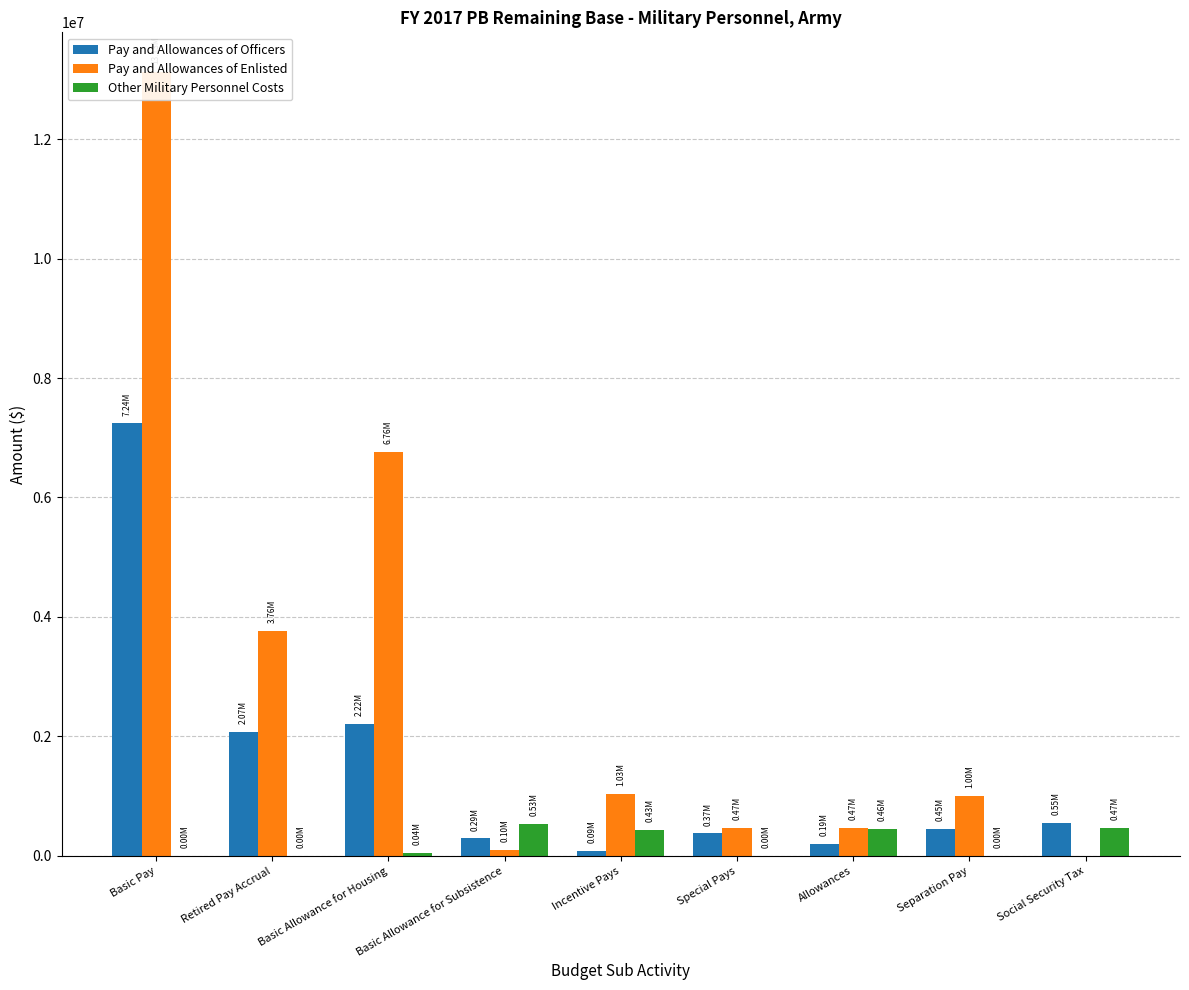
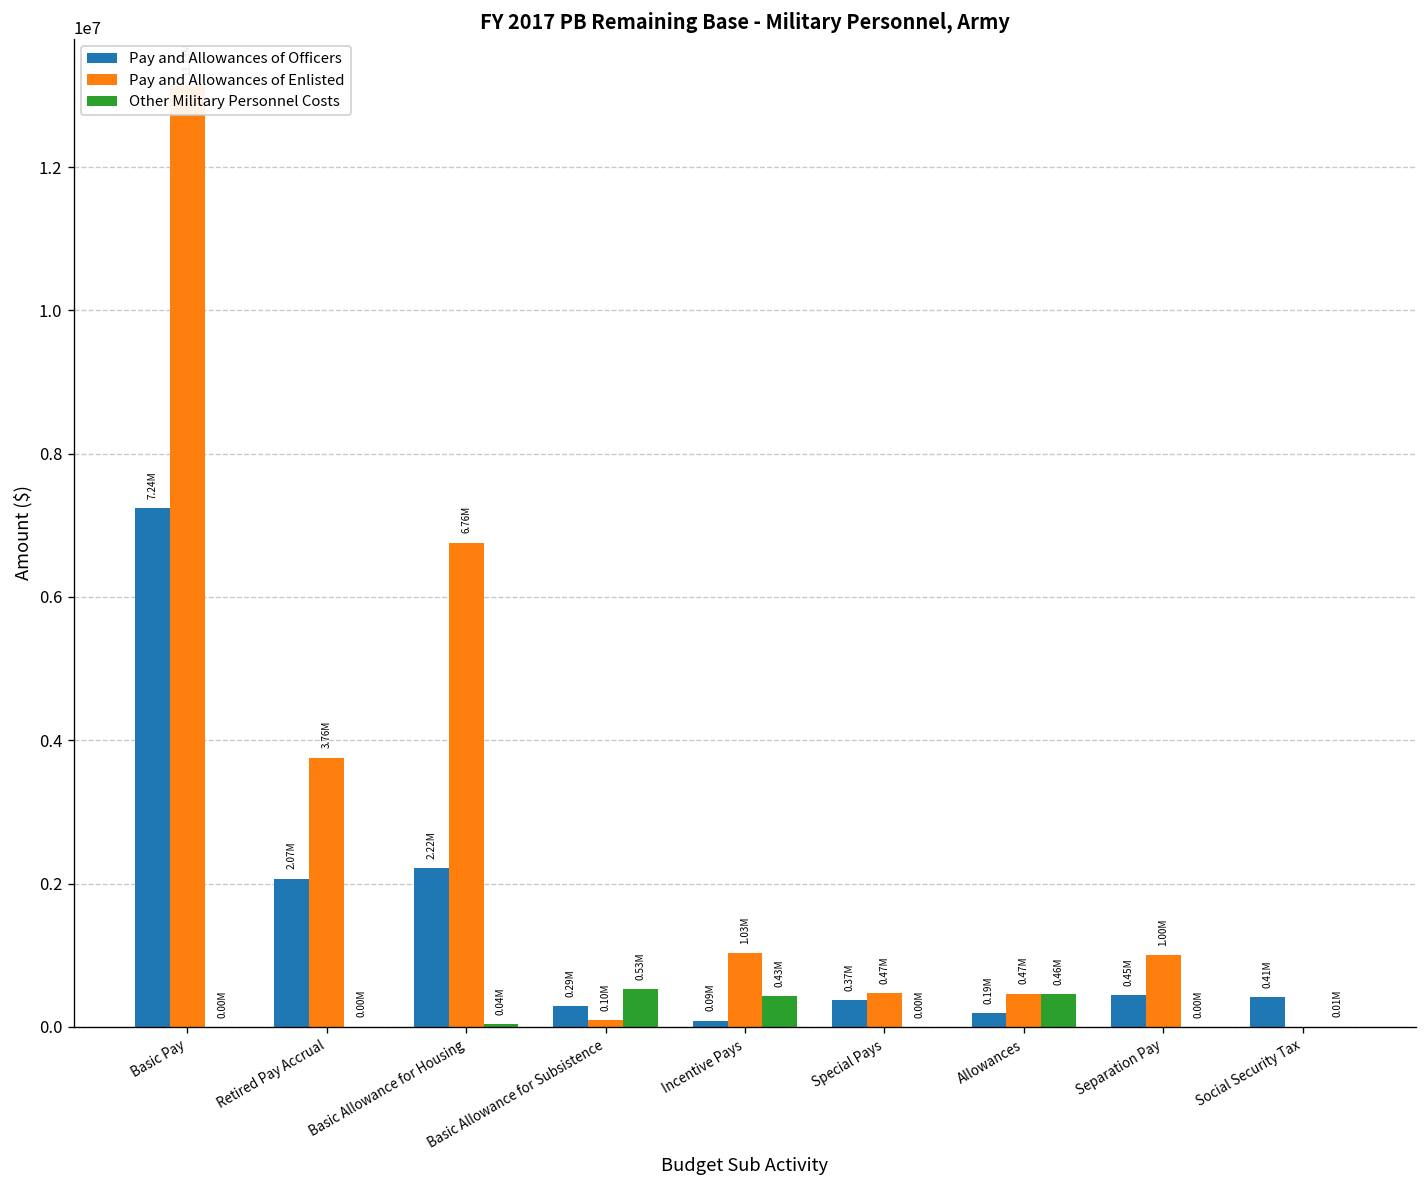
Pay and Allowances of Officers, Social Security Tax: 0.55M -> 0.41M
Other Military Personnel Costs, Social Security Tax: 0.47M -> 0.01M
